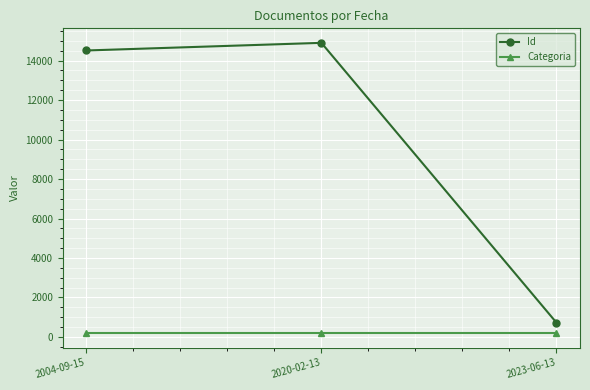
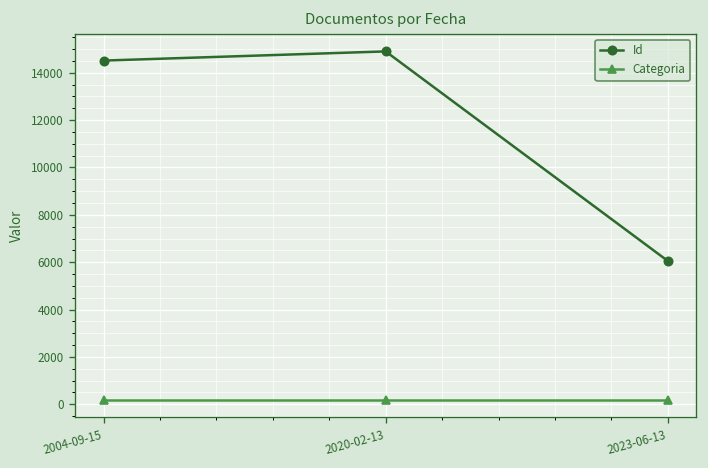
Id, 2023-06-13: 700 -> 6100
